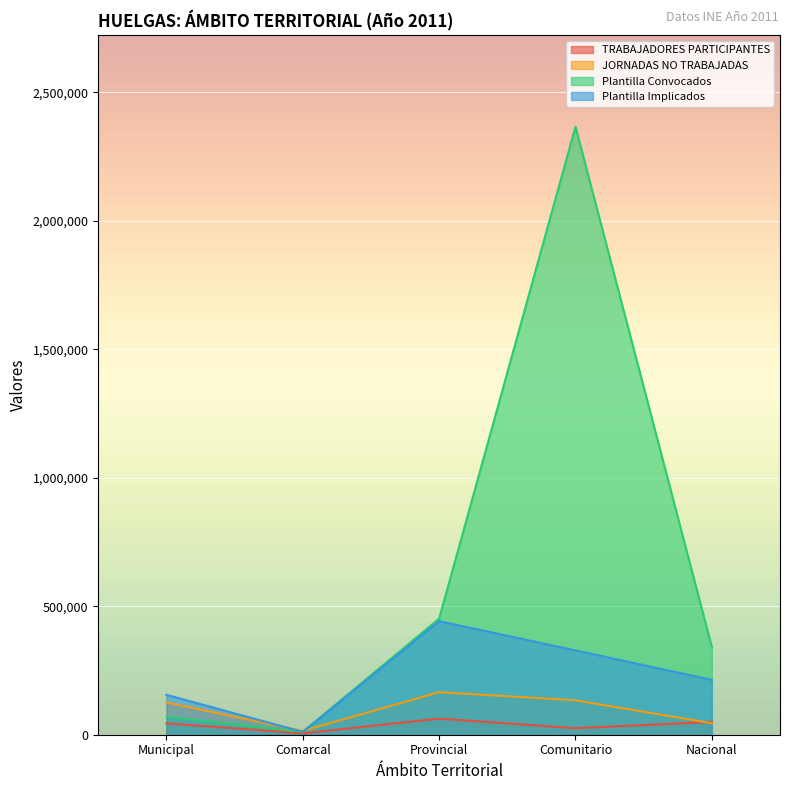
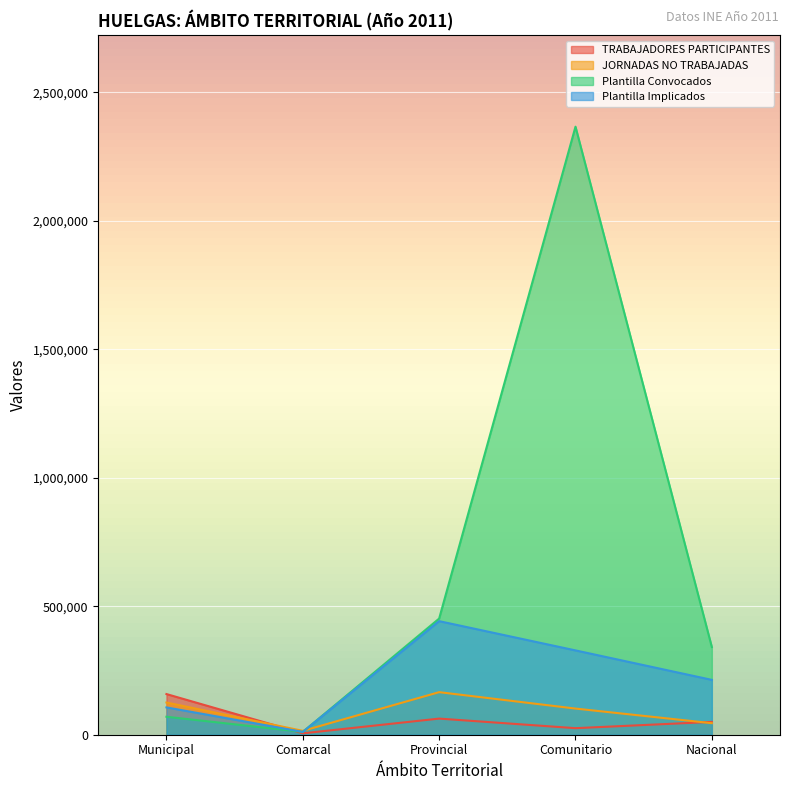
TRABAJADORES PARTICIPANTES, Municipal: 40,000 -> 160,000
Plantilla Implicados, Municipal: 160,000 -> 110,000
JORNADAS NO TRABAJADAS, Comunitario: 130,000 -> 100,000
